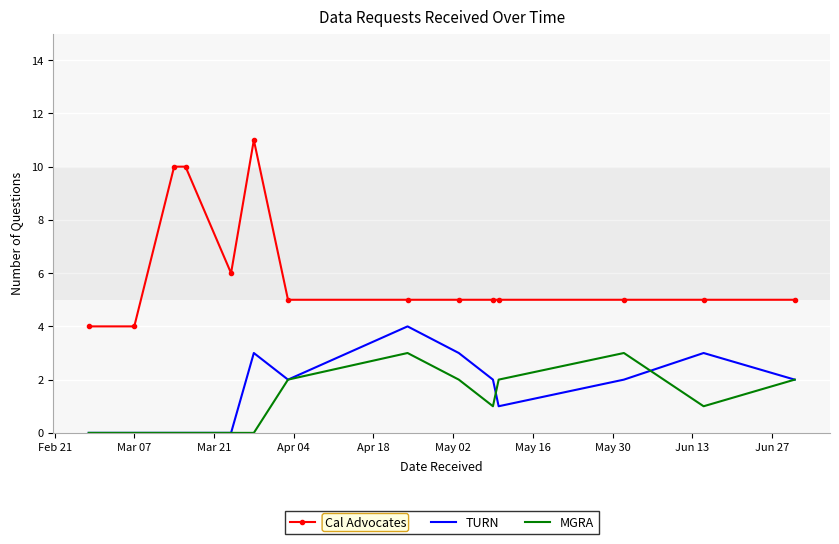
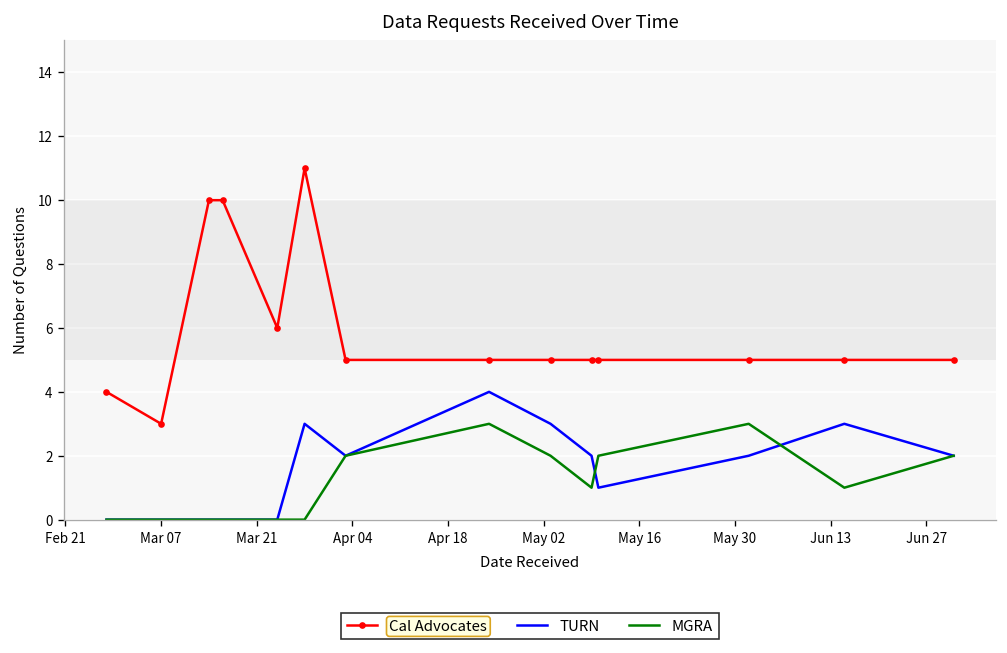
Cal Advocates, Mar 07: 4 -> 3
